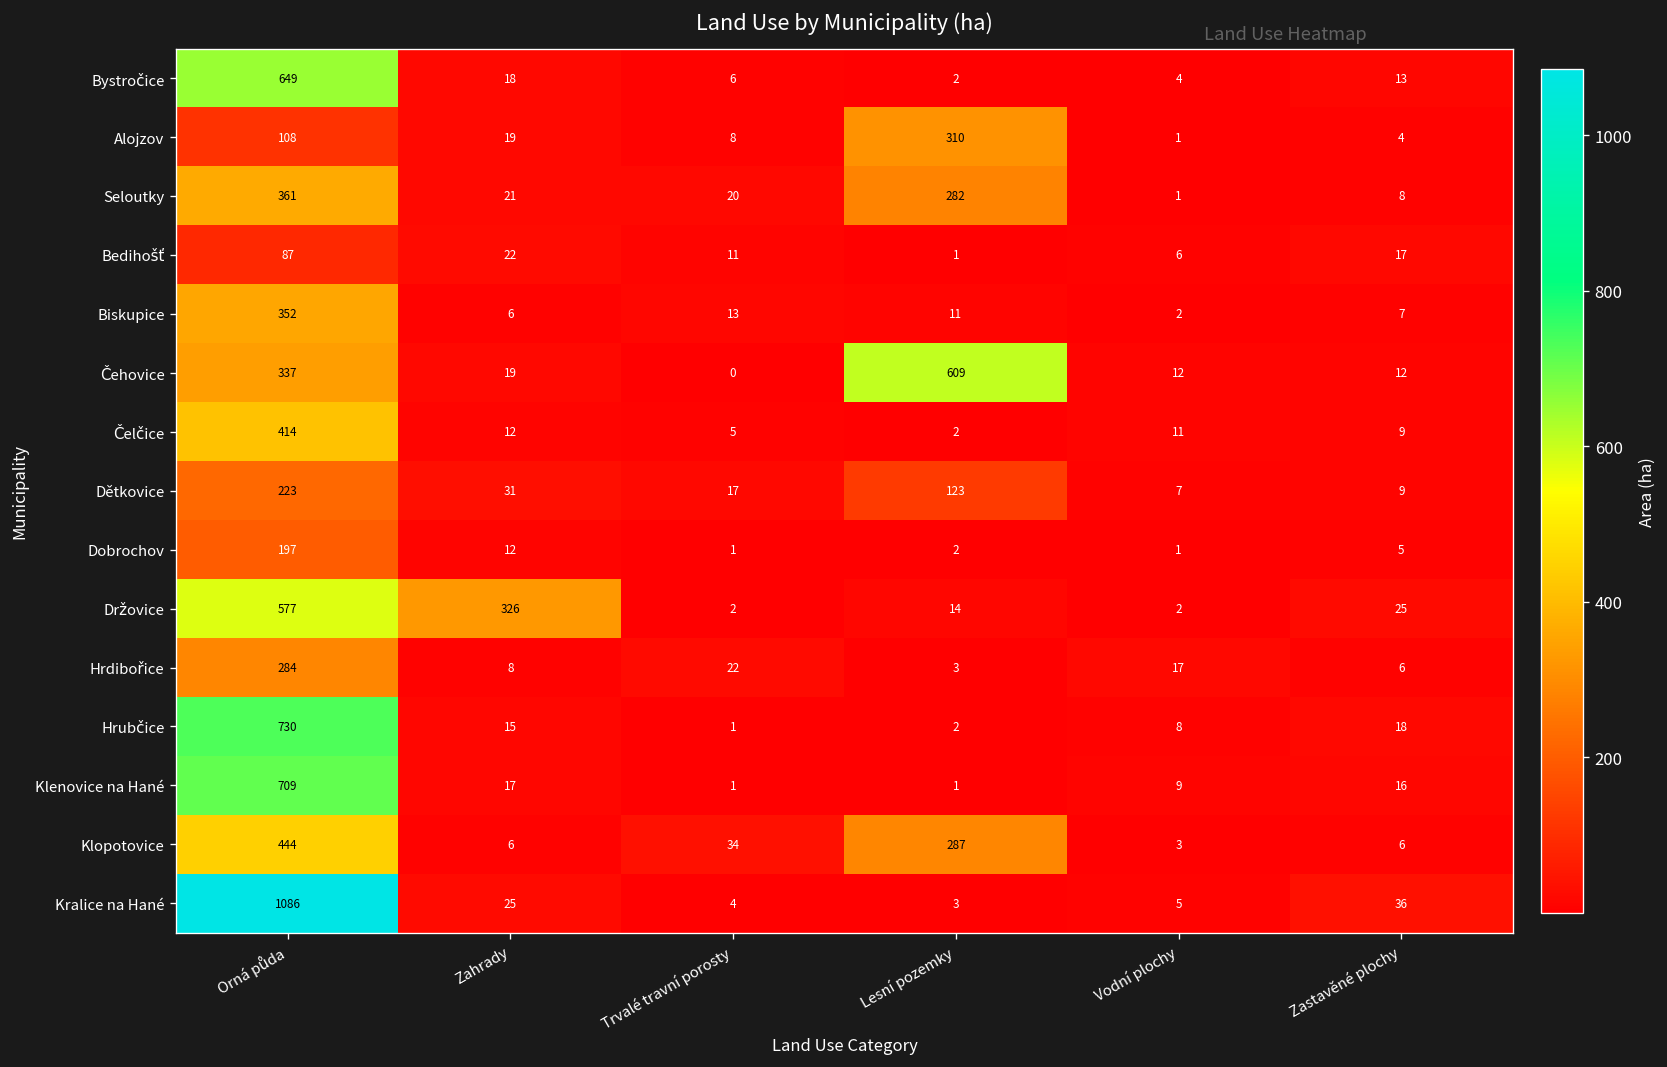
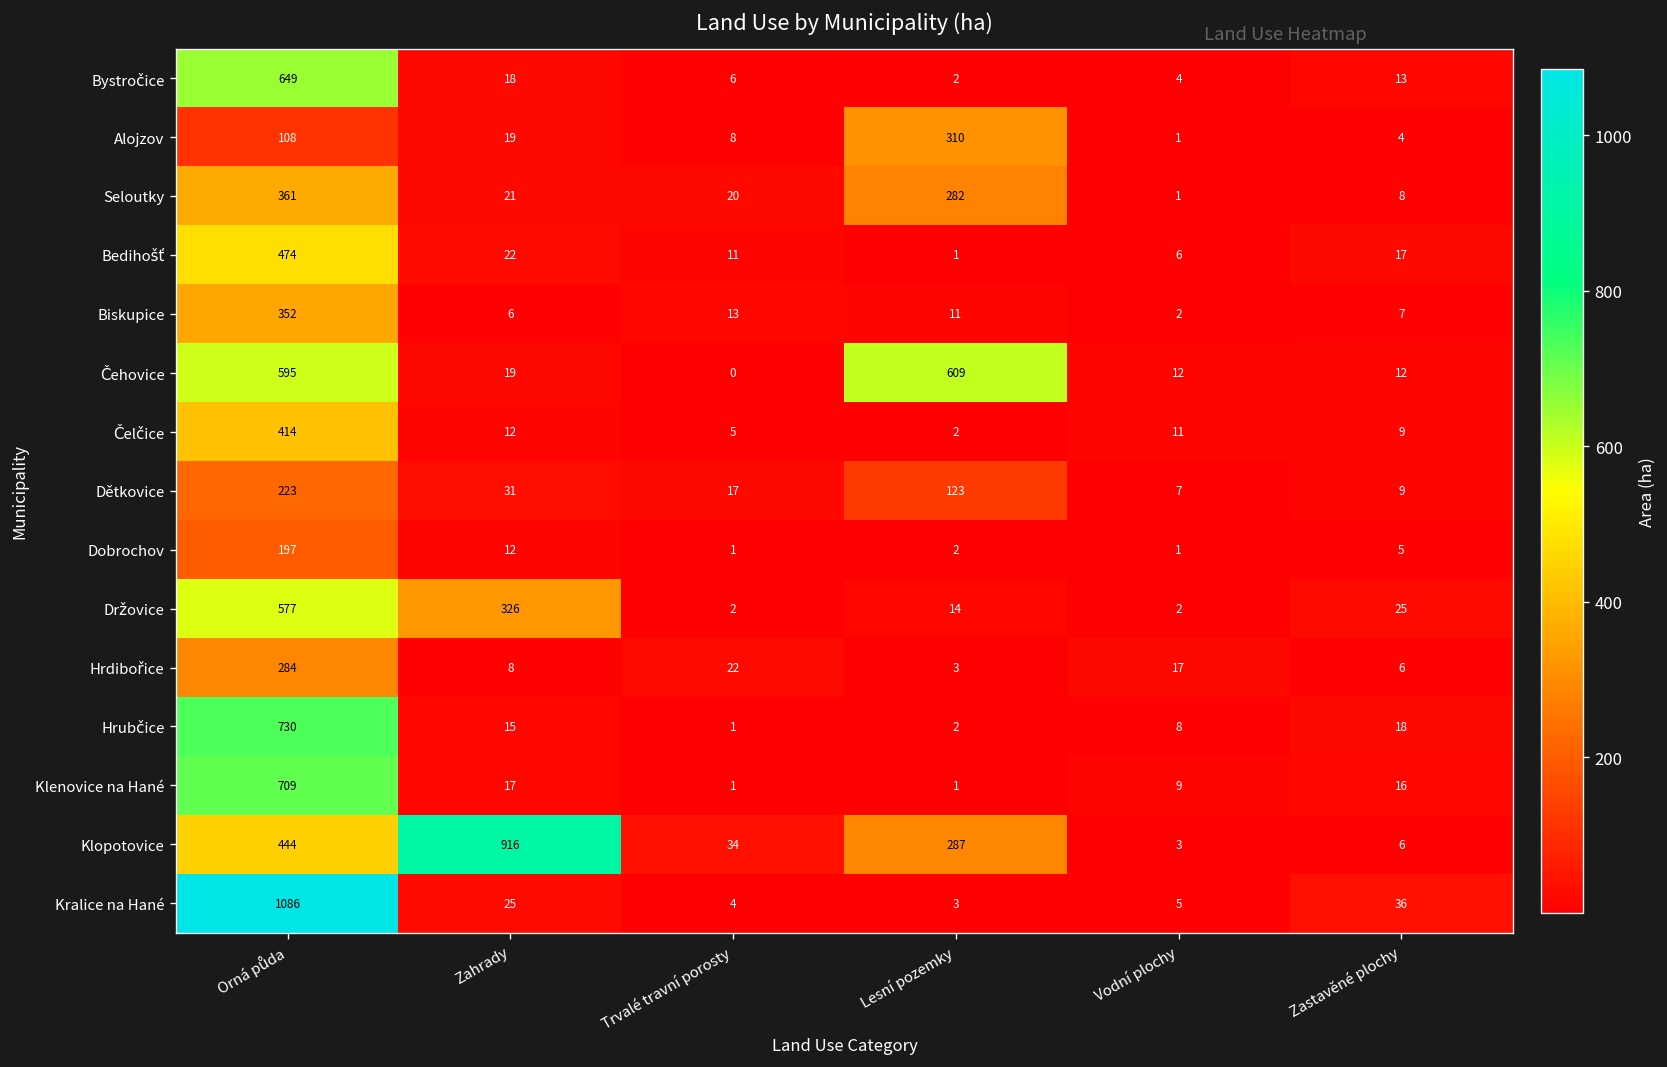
Bedihošť, Orná půda: 87 -> 474
Čehovice, Orná půda: 337 -> 595
Klopotovice, Zahrady: 6 -> 916
